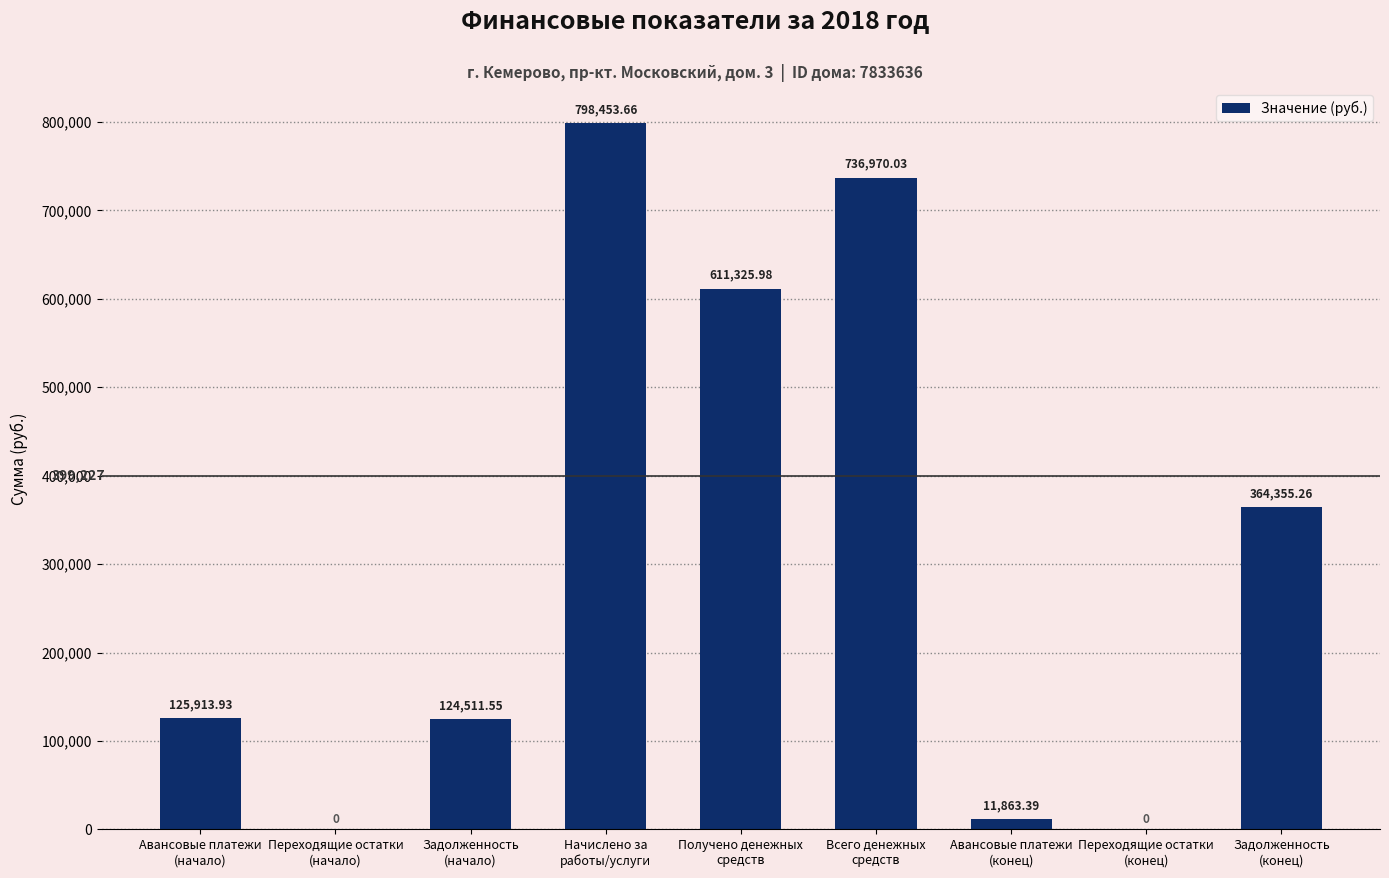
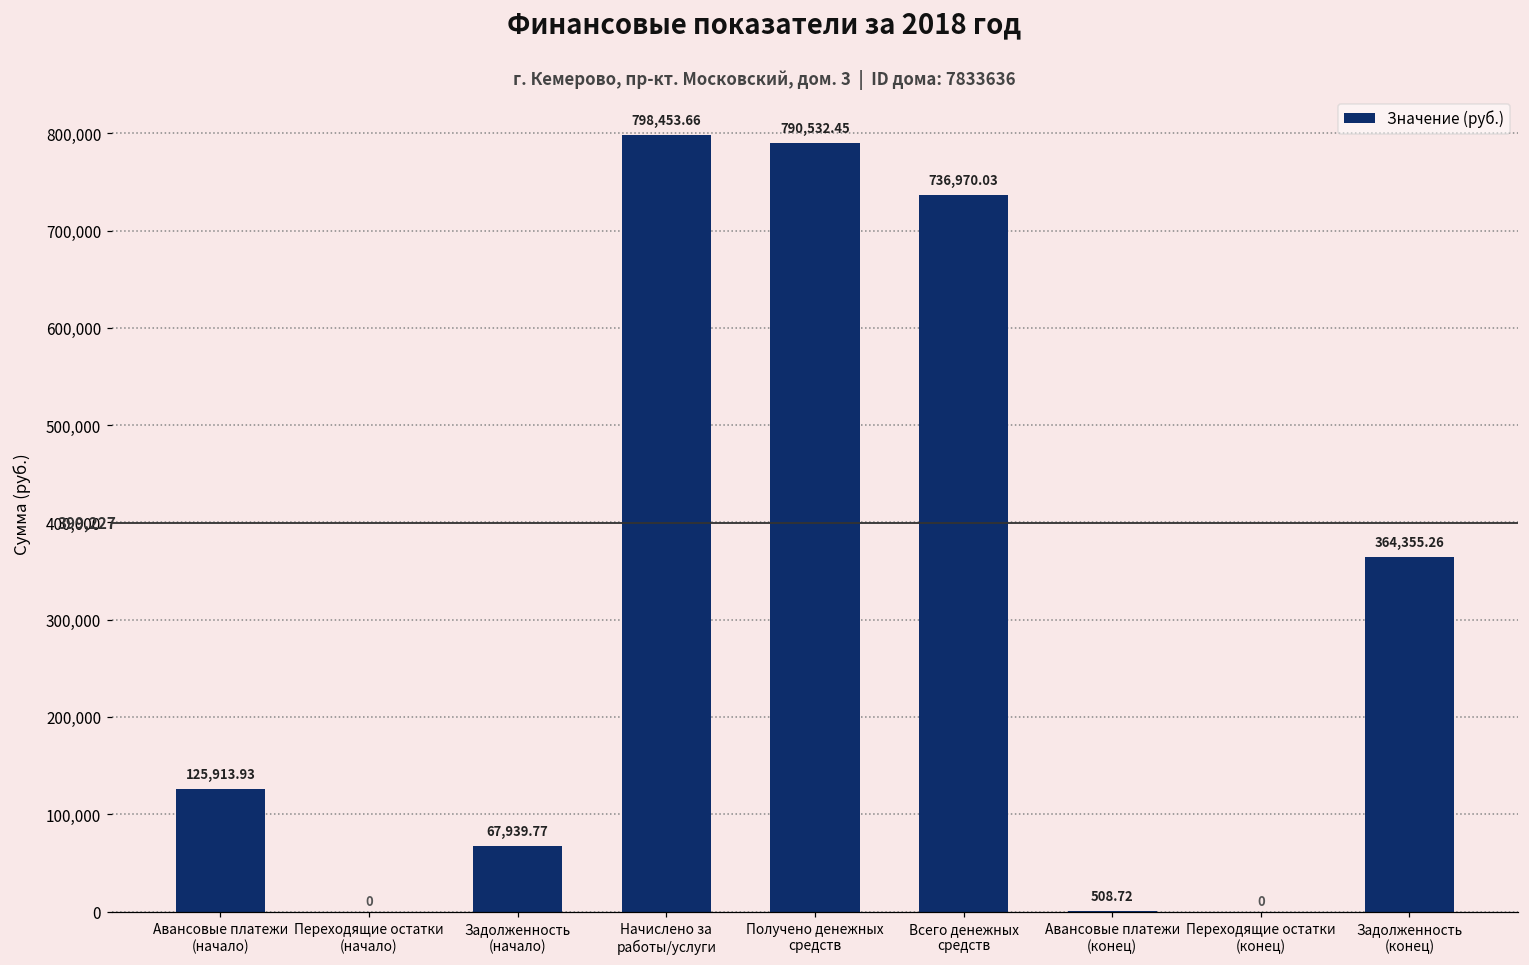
Задолженность (начало): 124,511.55 -> 67,939.77
Получено денежных средств: 611,325.98 -> 790,532.45
Авансовые платежи (конец): 11,863.39 -> 508.72
